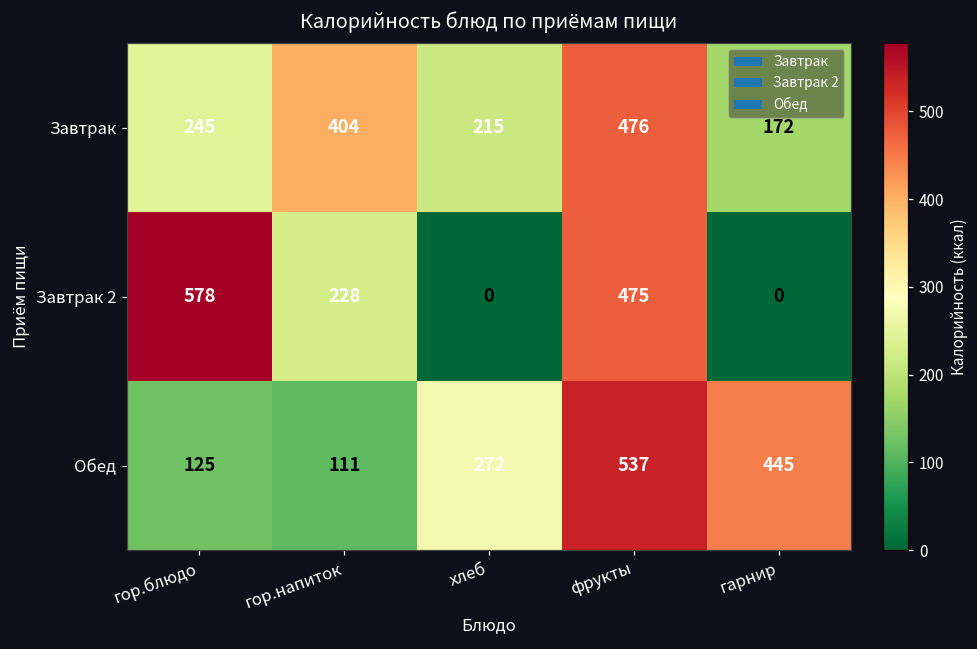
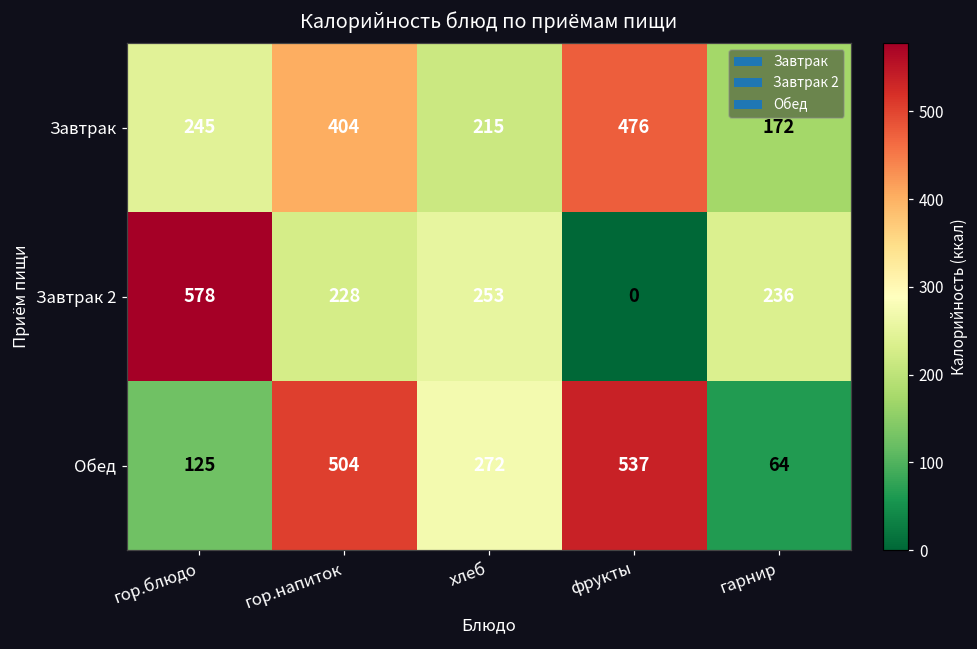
Завтрак 2, хлеб: 0 -> 253
Завтрак 2, фрукты: 475 -> 0
Завтрак 2, гарнир: 0 -> 236
Обед, гор.напиток: 111 -> 504
Обед, гарнир: 445 -> 64
